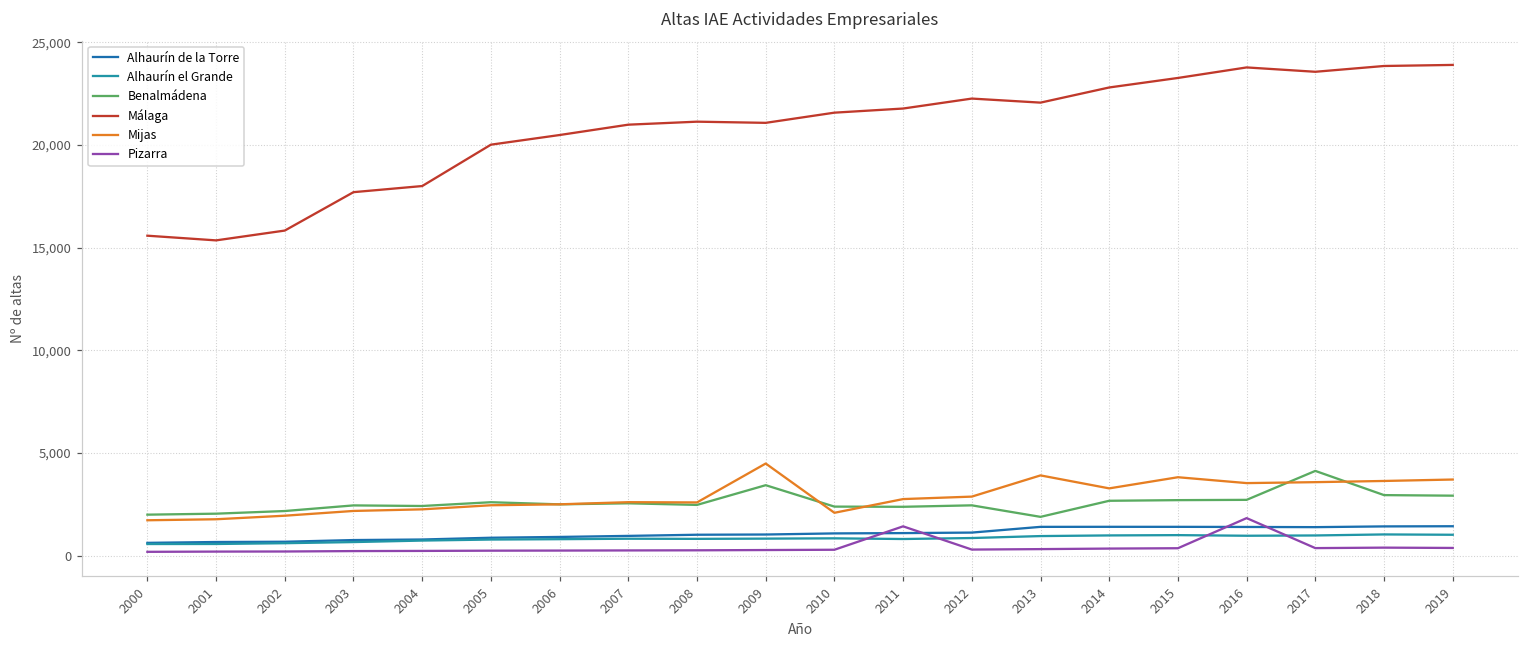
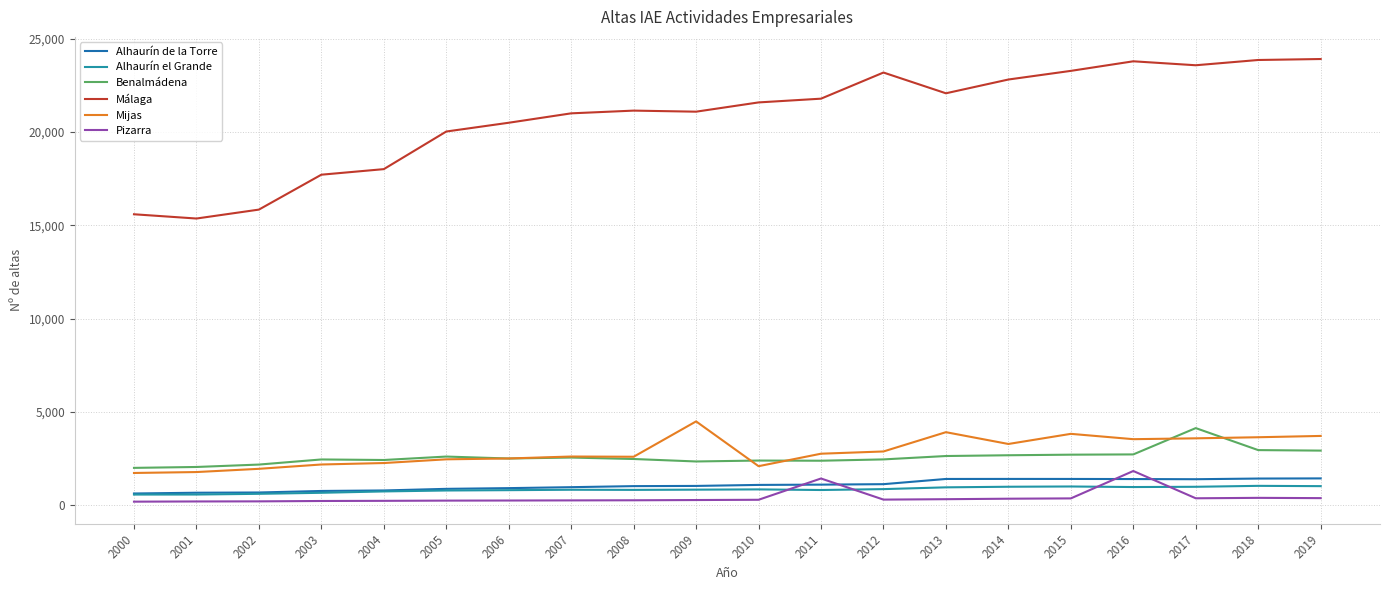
Benalmádena, 2009: 3,400 -> 2,300
Málaga, 2012: 22,300 -> 23,200
Benalmádena, 2013: 1,900 -> 2,600
